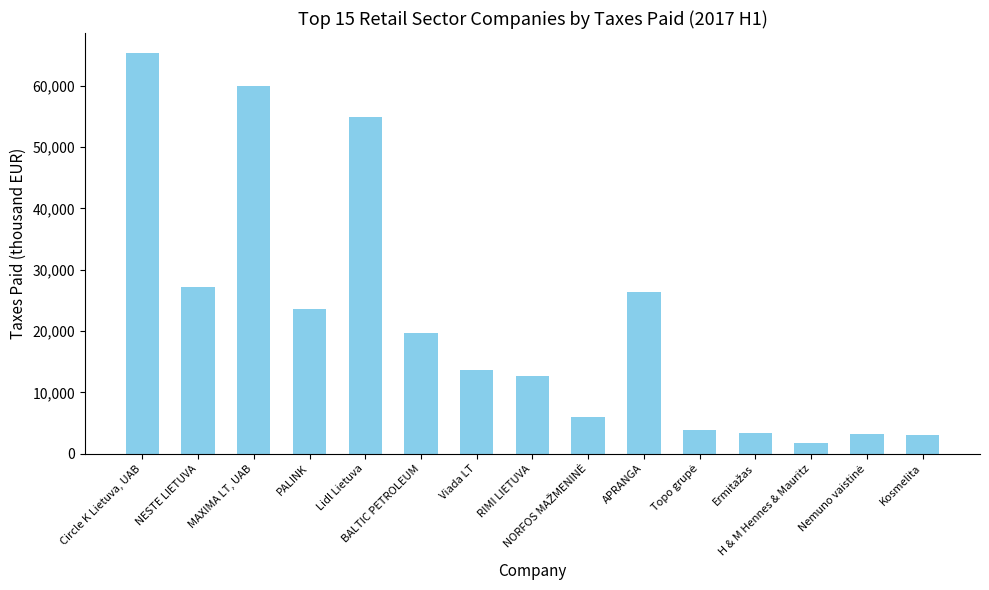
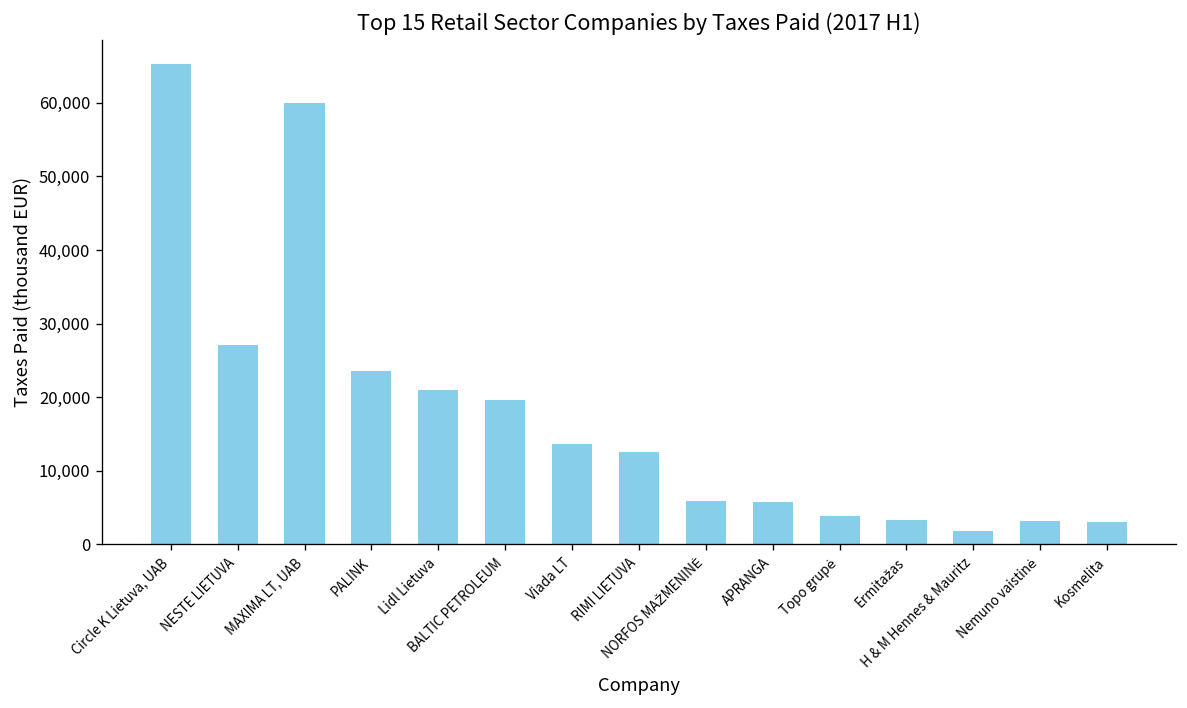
Lidl Lietuva: 55,000 -> 21,000
APRANGA: 26,000 -> 6,000
